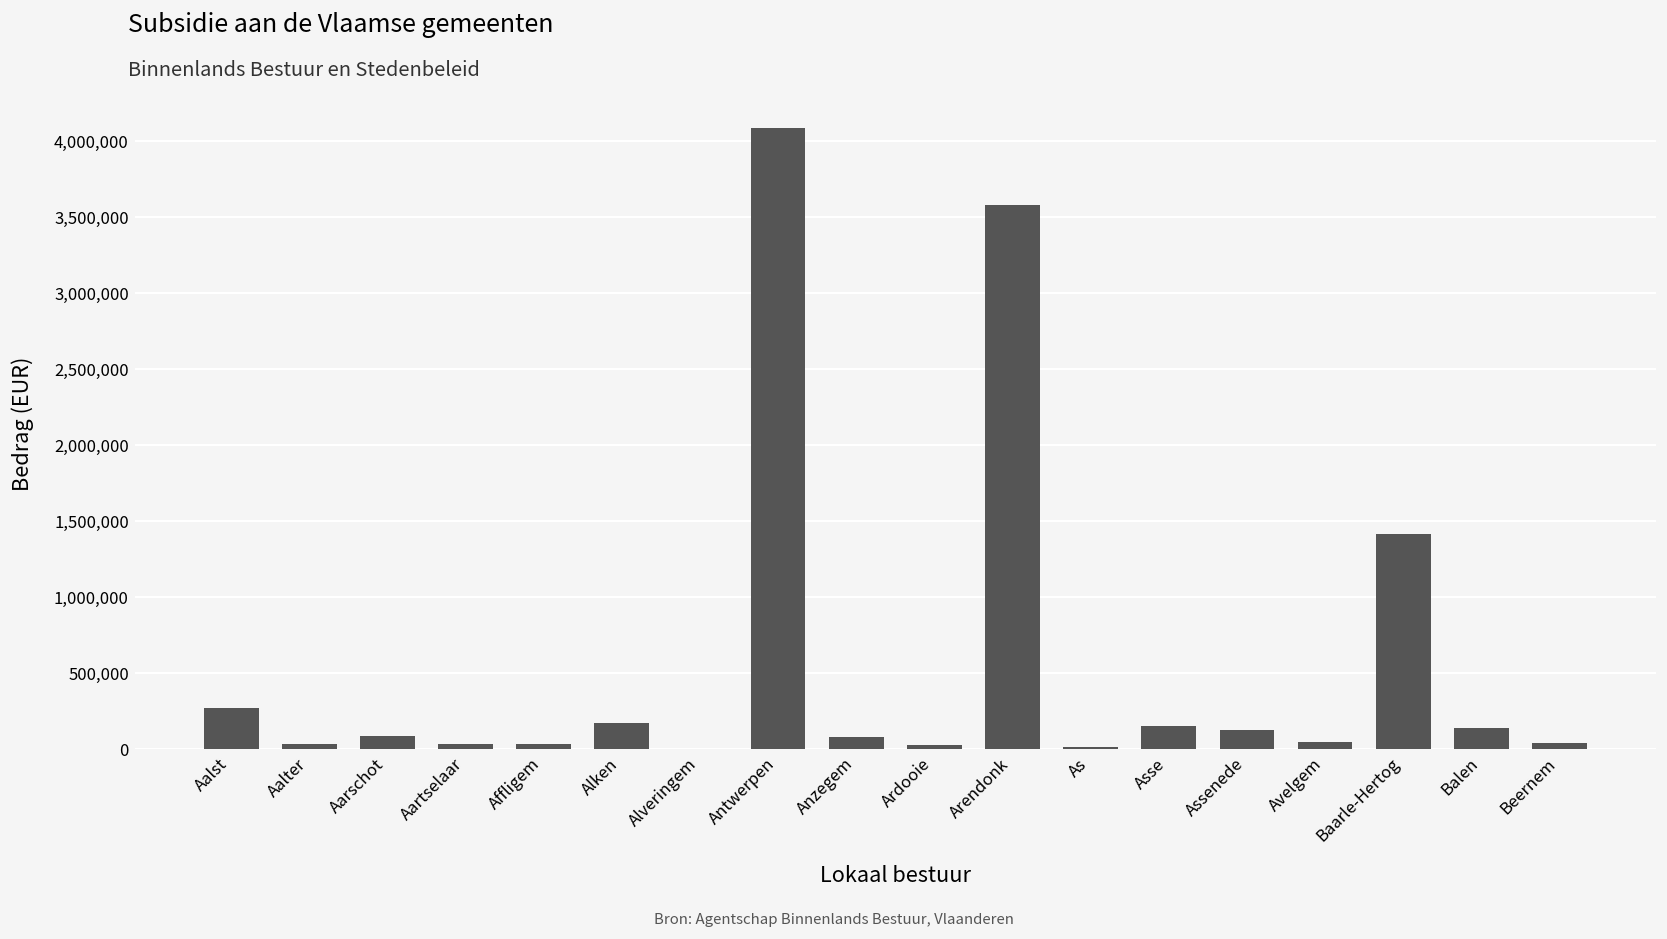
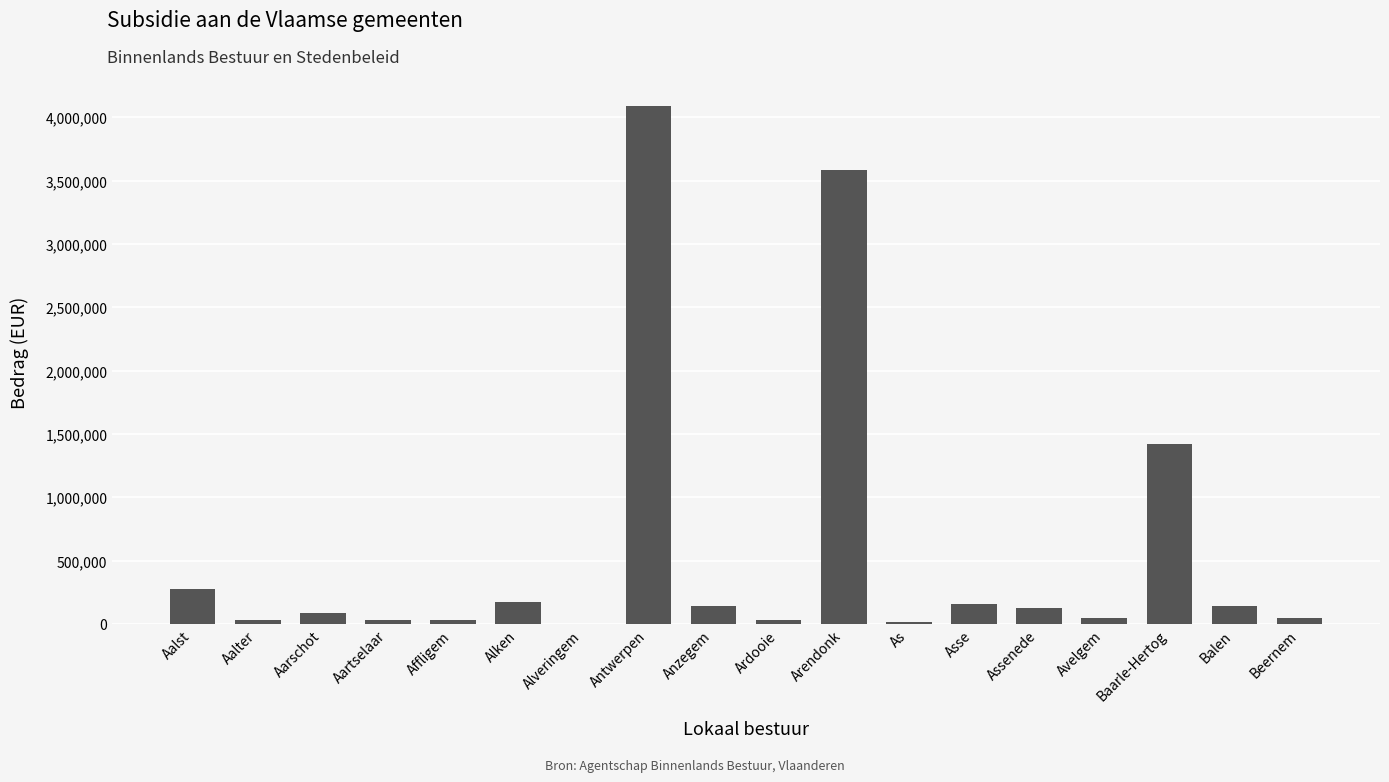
Anzegem: 80,000 -> 150,000
